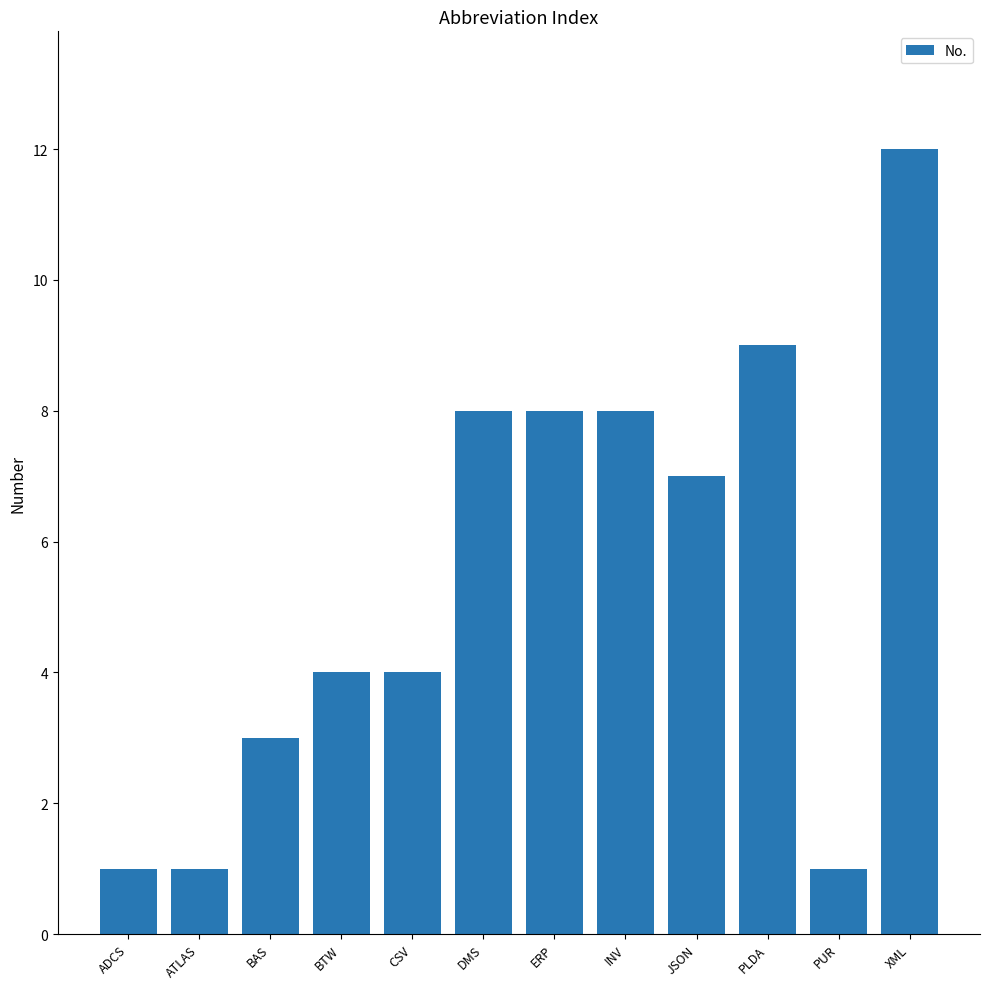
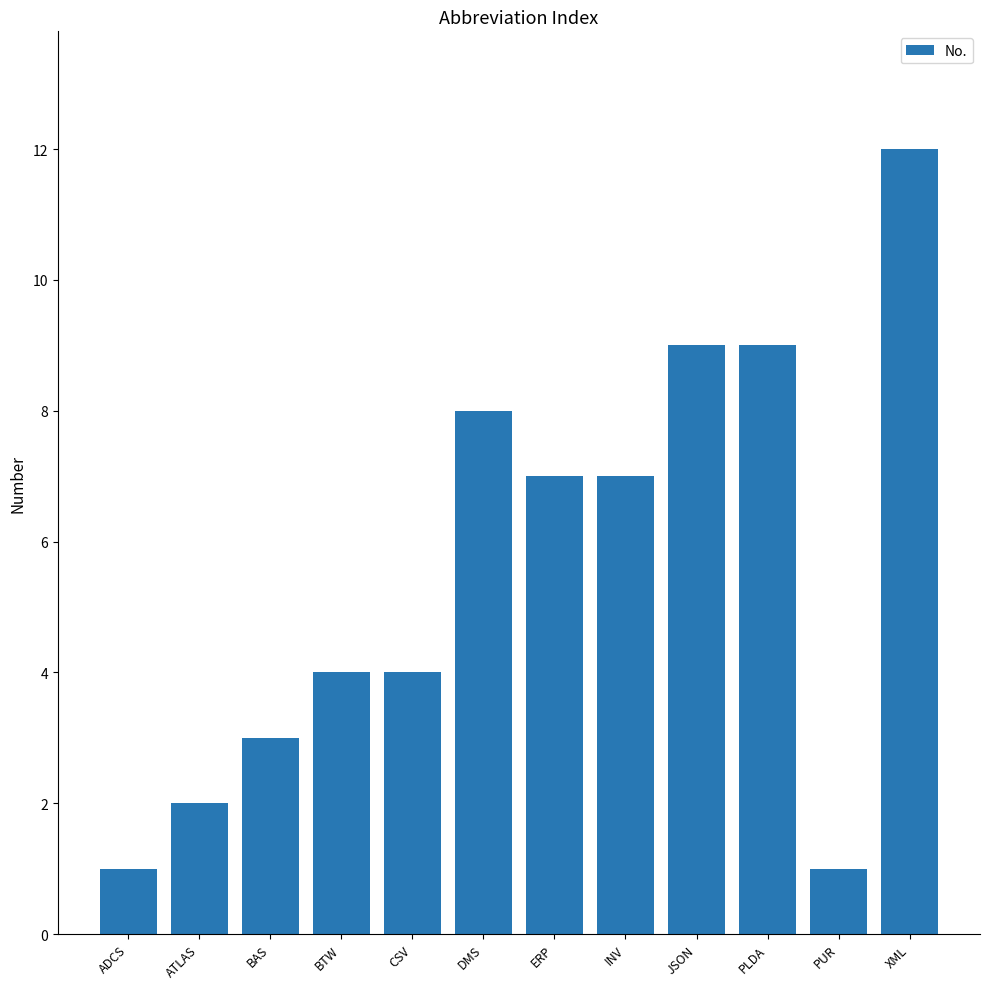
ATLAS: 1 -> 2
ERP: 8 -> 7
INV: 8 -> 7
JSON: 7 -> 9
